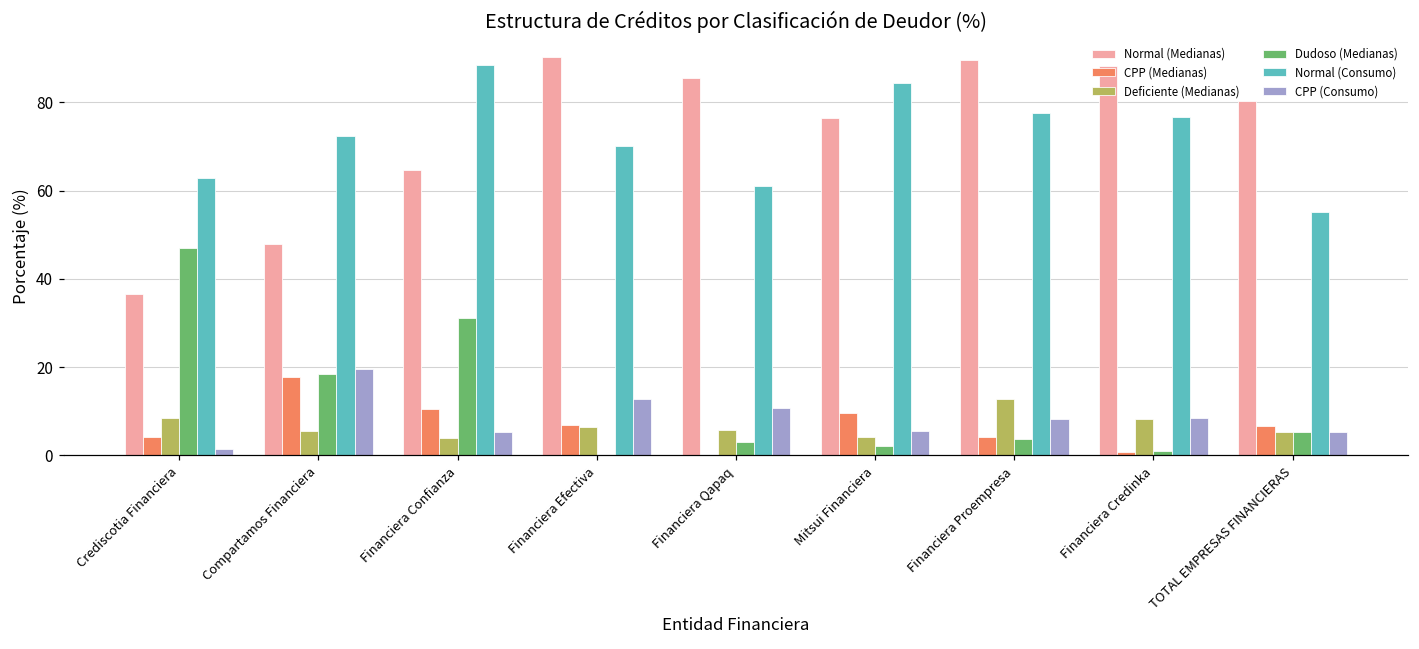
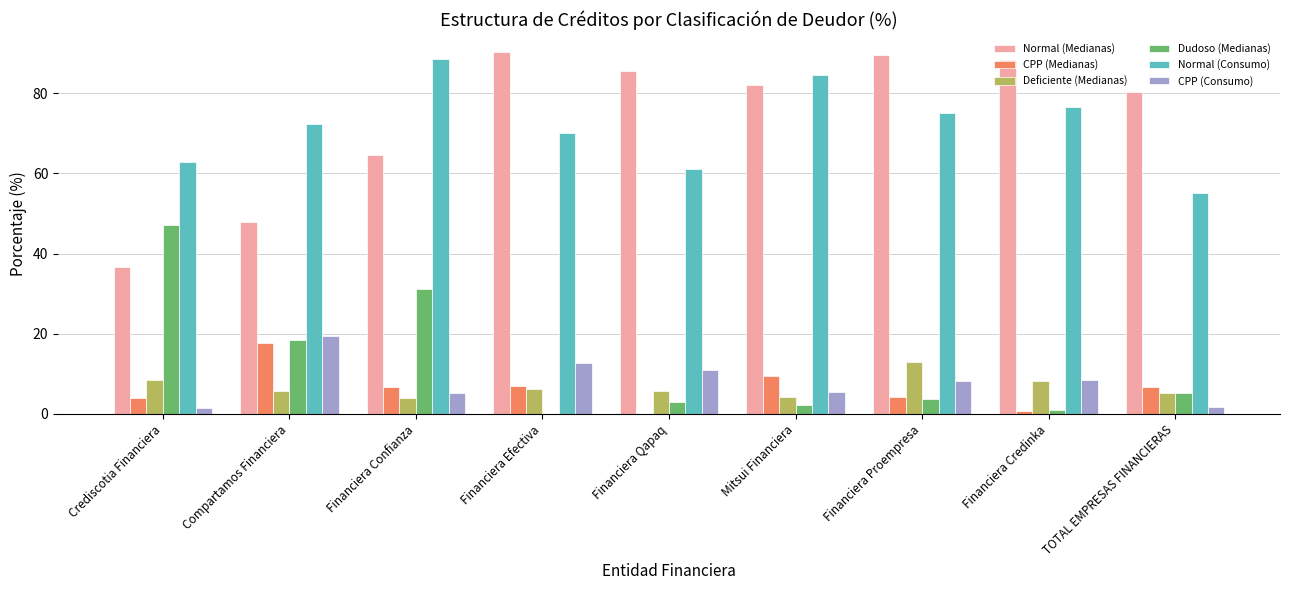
CPP (Medianas), Financiera Confianza: 10 -> 7
Normal (Medianas), Mitsui Financiera: 76 -> 82
Normal (Consumo), Financiera Proempresa: 78 -> 75
CPP (Consumo), TOTAL EMPRESAS FINANCIERAS: 5 -> 2
